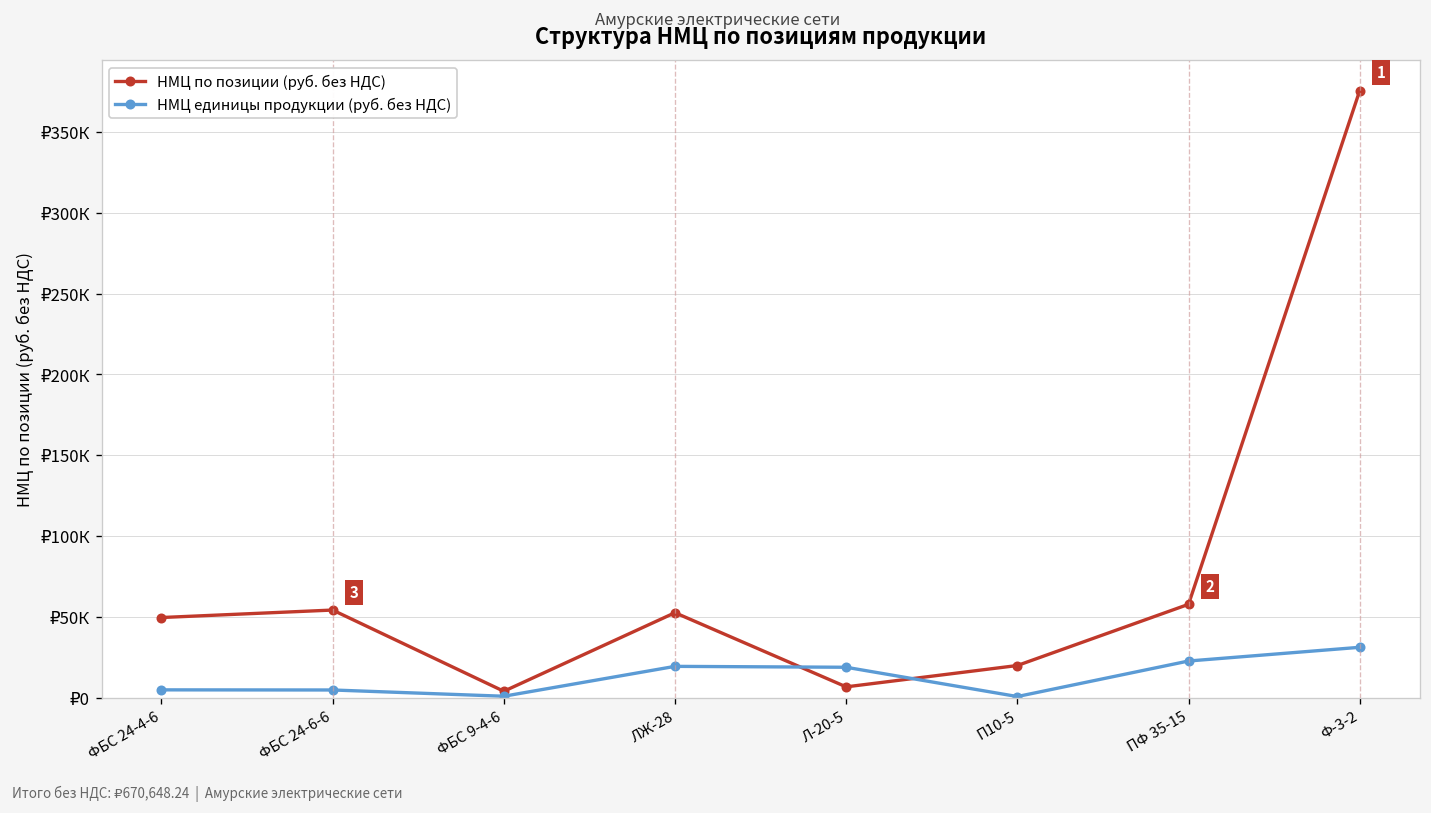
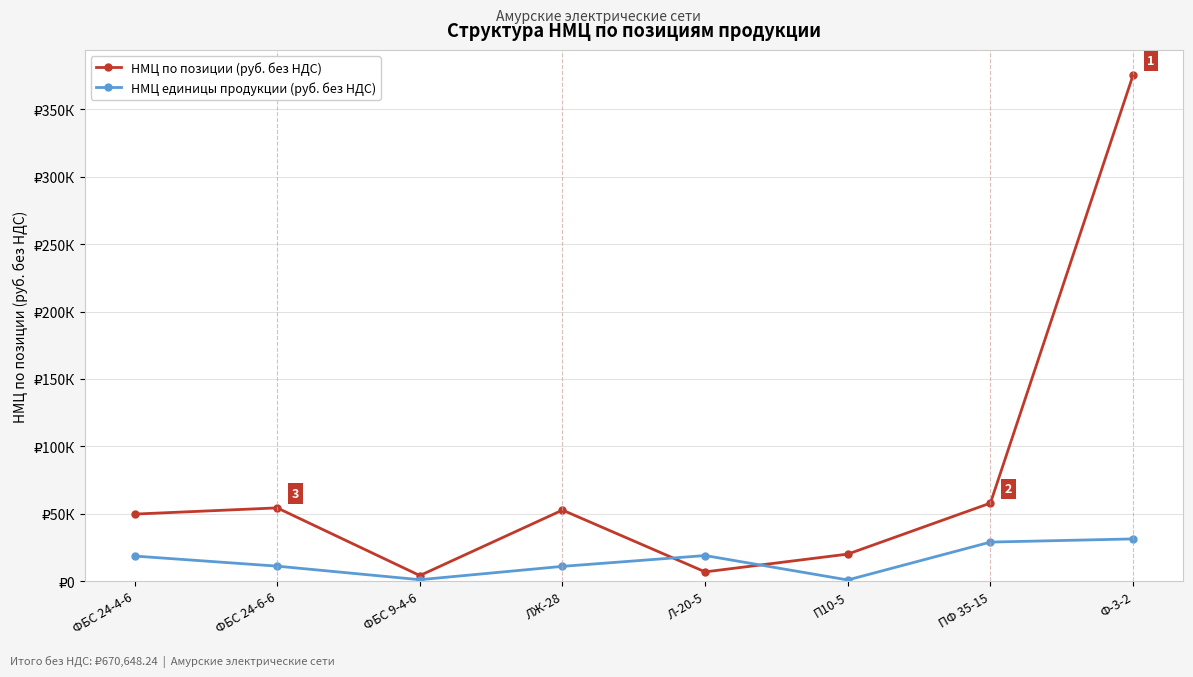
НМЦ единицы продукции (руб. без НДС), ФБС 24-4-6: ₽5К -> ₽19К
НМЦ единицы продукции (руб. без НДС), ФБС 24-6-6: ₽5К -> ₽11К
НМЦ единицы продукции (руб. без НДС), ЛЖ-28: ₽20К -> ₽11К
НМЦ единицы продукции (руб. без НДС), ПФ 35-15: ₽23К -> ₽29К
